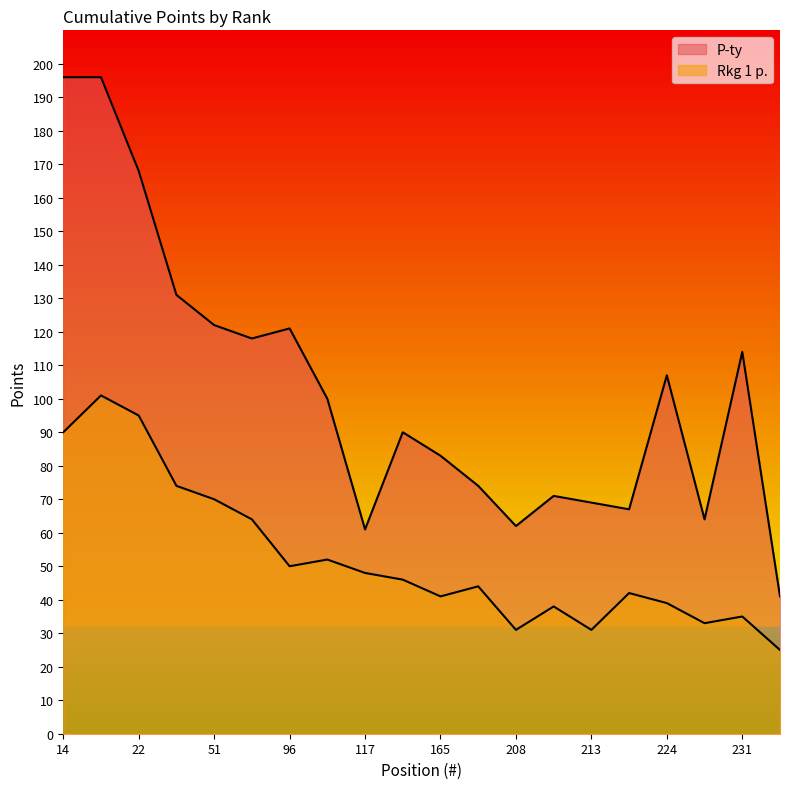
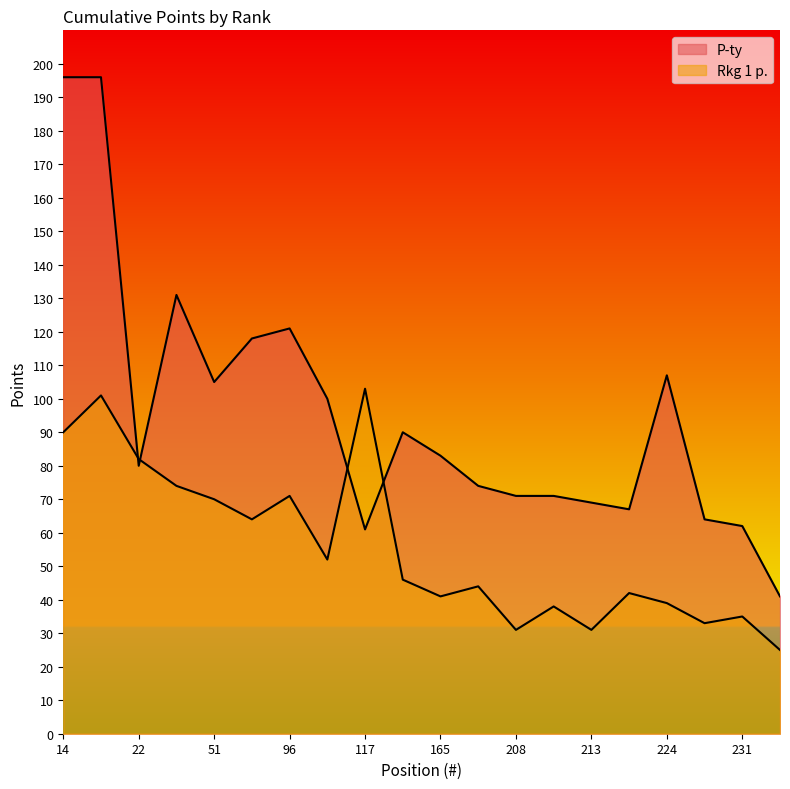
P-ty, 22: 168 -> 80
Rkg 1 p., 22: 95 -> 82
P-ty, 51: 122 -> 105
Rkg 1 p., 96: 50 -> 71
Rkg 1 p., 117: 48 -> 103
P-ty, 208: 62 -> 71
P-ty, 231: 114 -> 62
